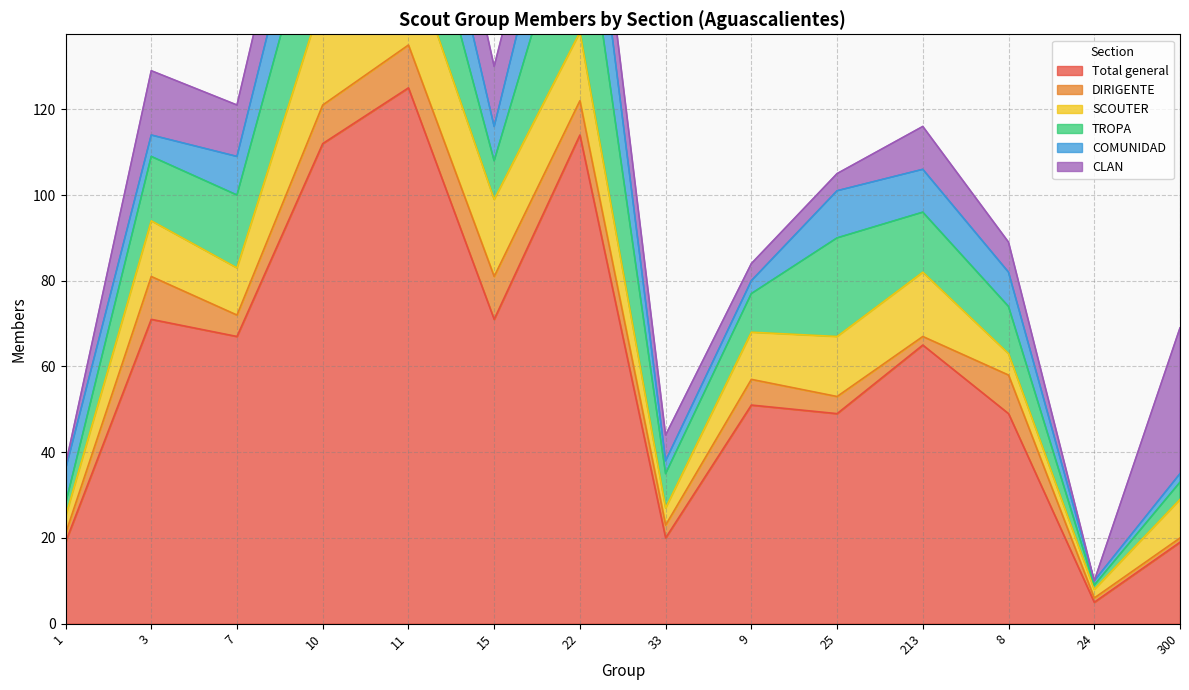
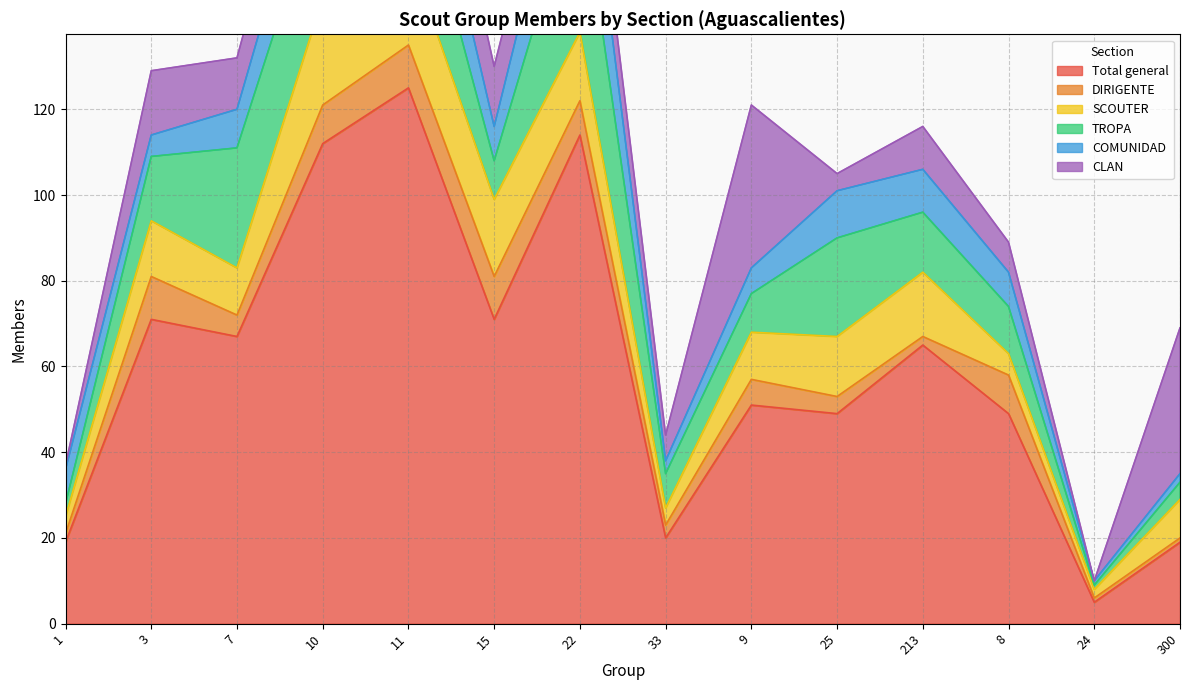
TROPA, 7: 17 -> 28
COMUNIDAD, 9: 3 -> 6
CLAN, 9: 4 -> 38
